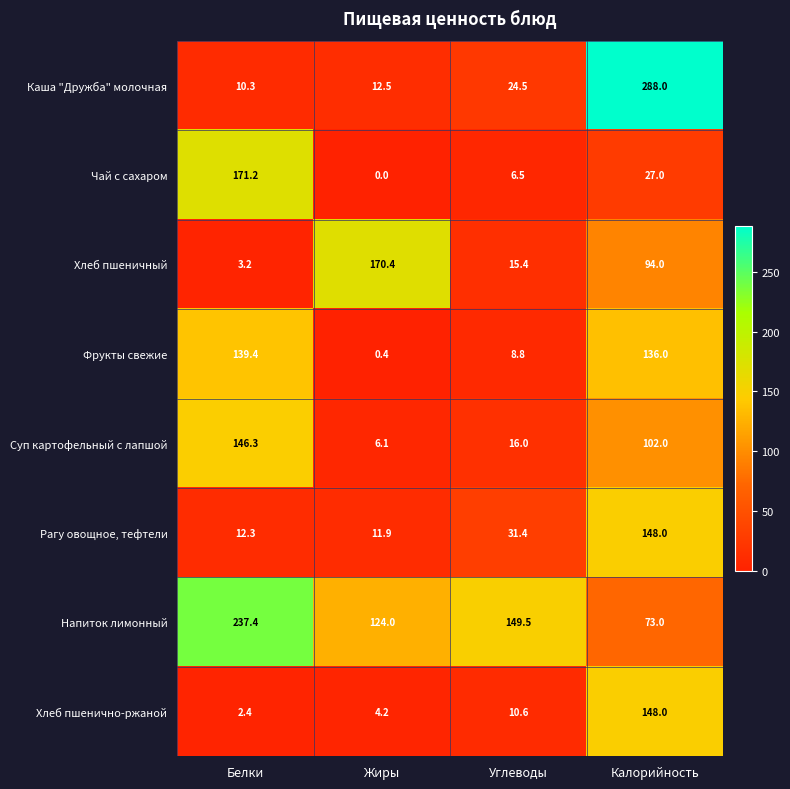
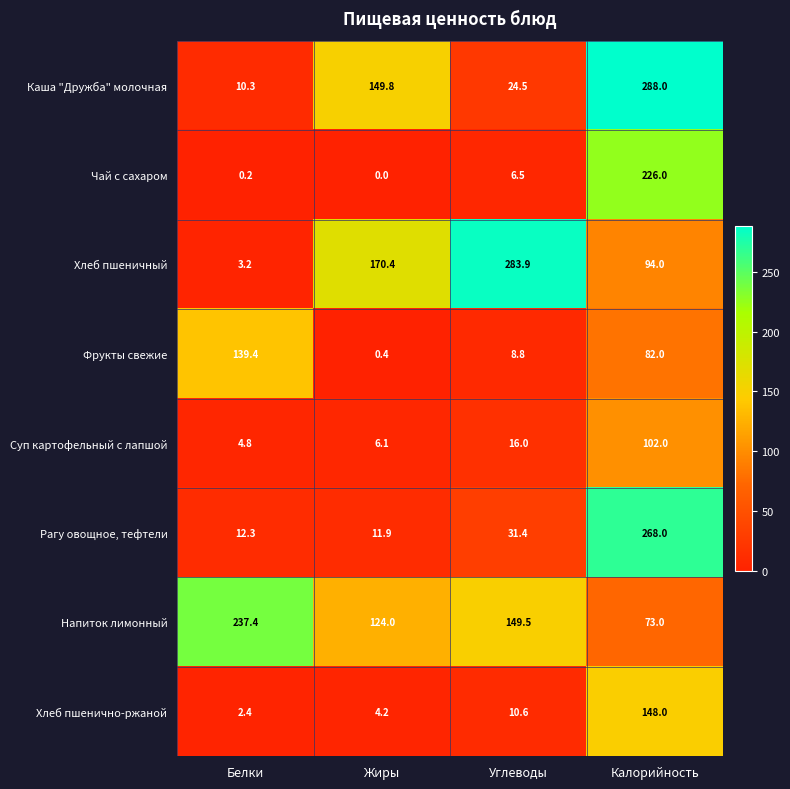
Каша "Дружба" молочная, Жиры: 12.5 -> 149.8
Чай с сахаром, Белки: 171.2 -> 0.2
Чай с сахаром, Калорийность: 27.0 -> 226.0
Хлеб пшеничный, Углеводы: 15.4 -> 283.9
Фрукты свежие, Калорийность: 136.0 -> 82.0
Суп картофельный с лапшой, Белки: 146.3 -> 4.8
Рагу овощное, тефтели, Калорийность: 148.0 -> 268.0
